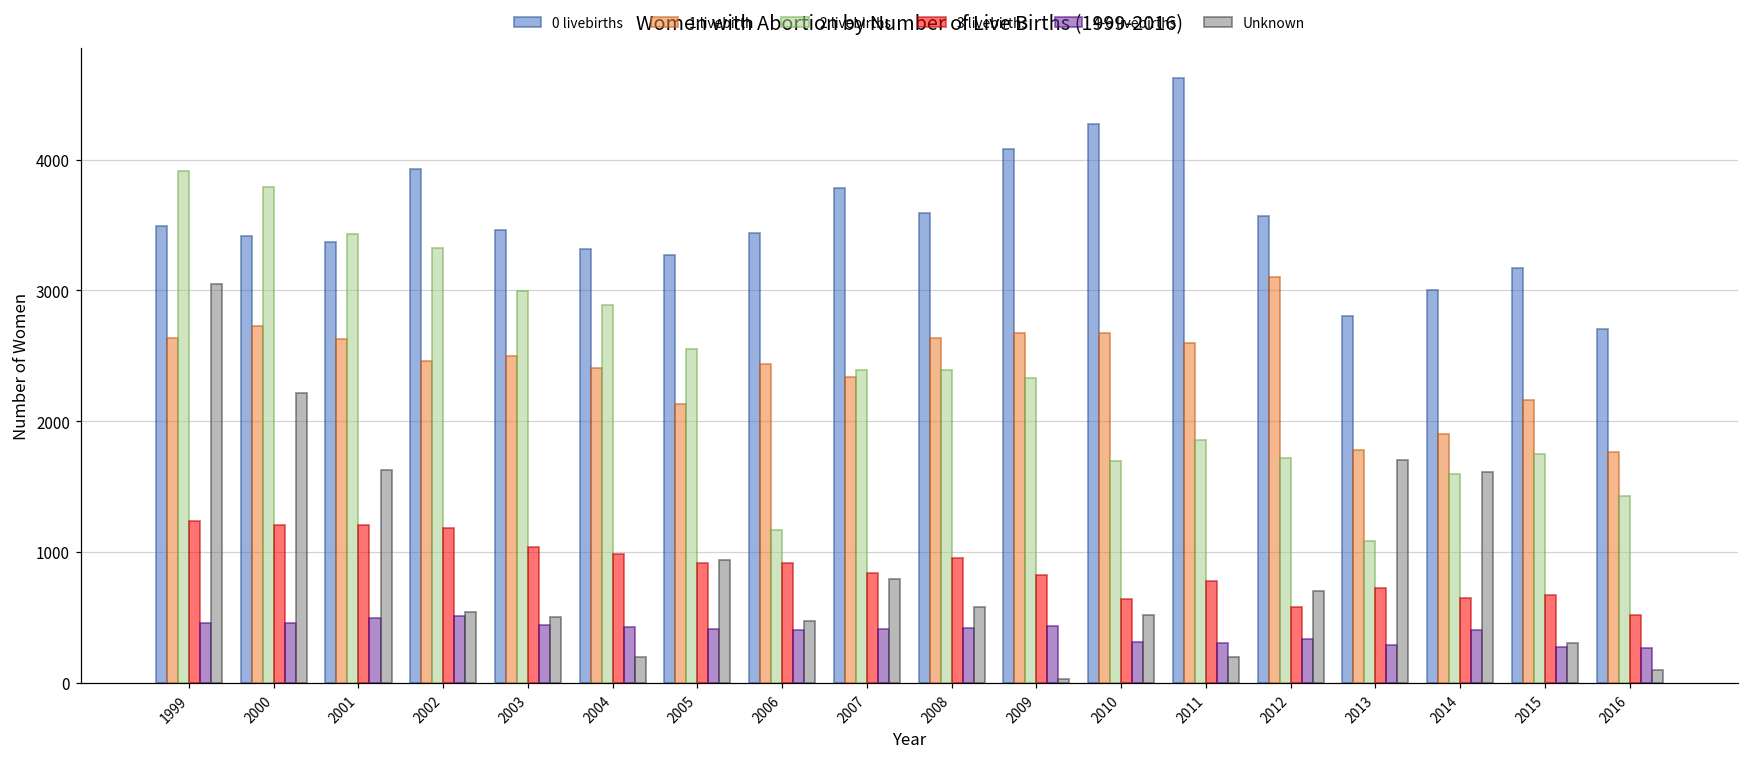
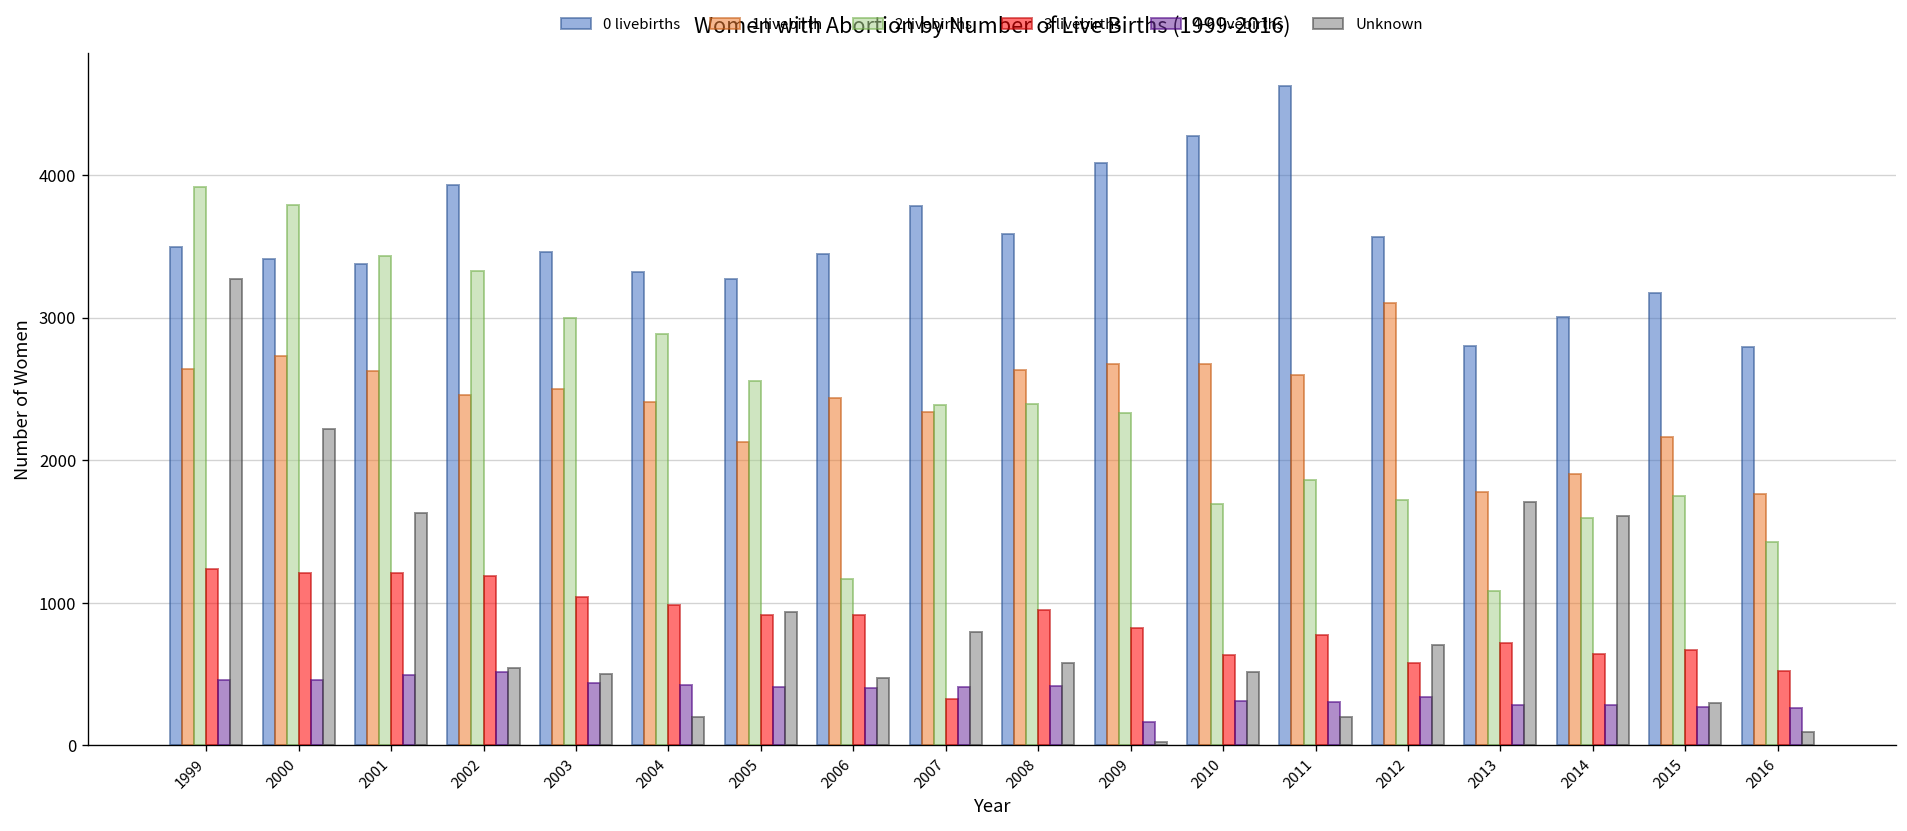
Unknown, 1999: 3050 -> 3270
3 livebirths, 2007: 840 -> 330
4-6 livebirths, 2009: 430 -> 170
4-6 livebirths, 2014: 410 -> 280
0 livebirths, 2016: 2700 -> 2800
